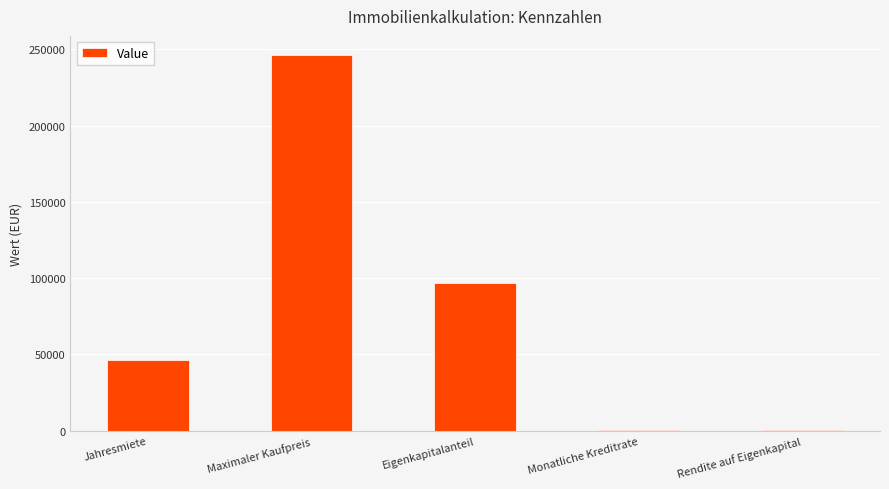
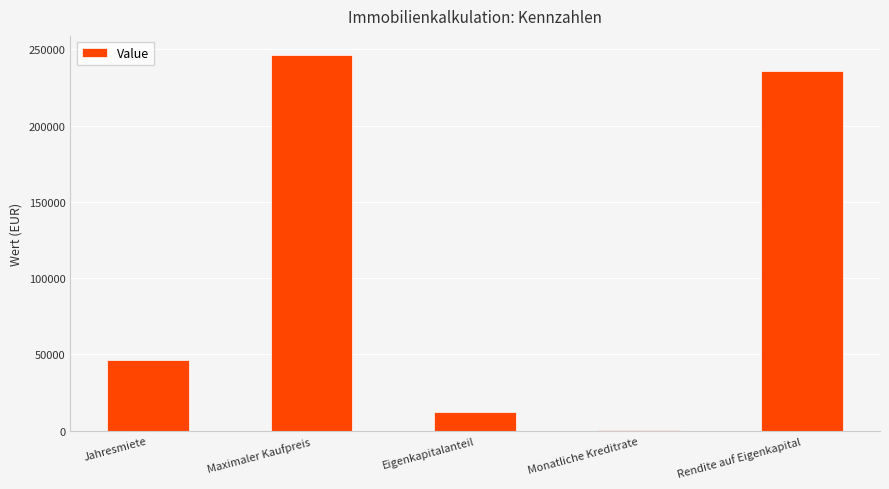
Eigenkapitalanteil: 97000 -> 12000
Rendite auf Eigenkapital: 0 -> 236000
